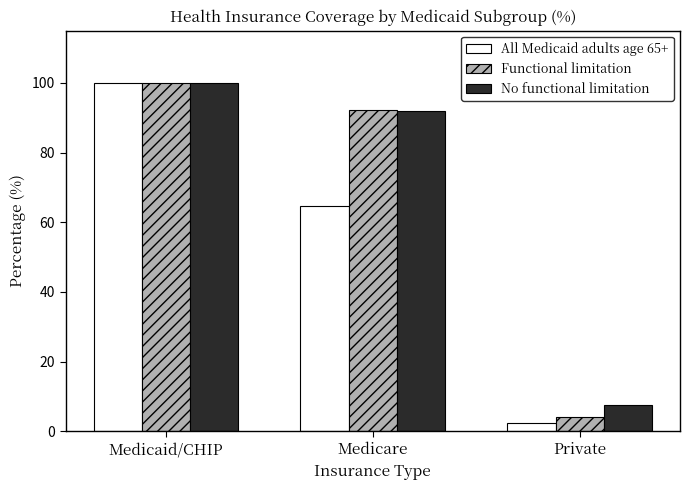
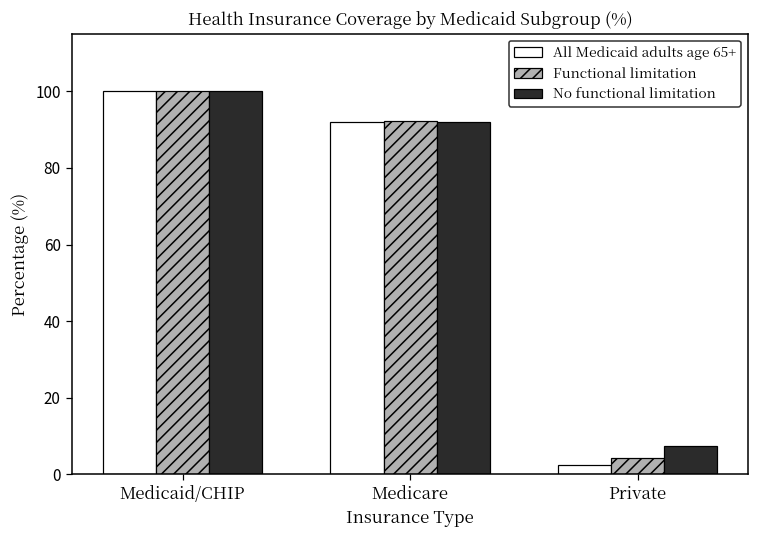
All Medicaid adults age 65+, Medicare: 65 -> 92
